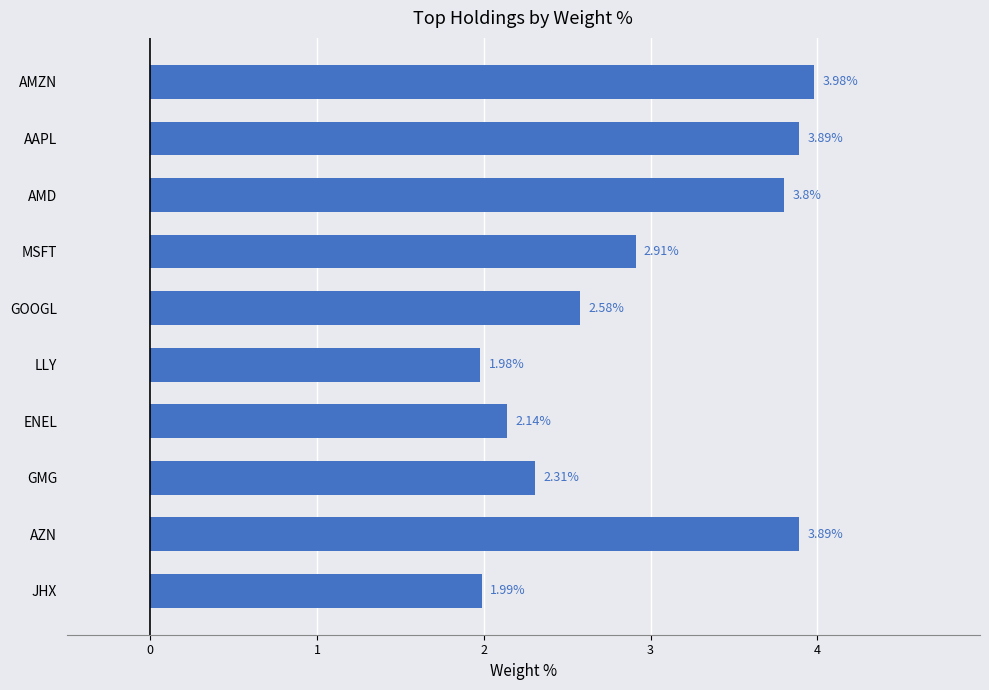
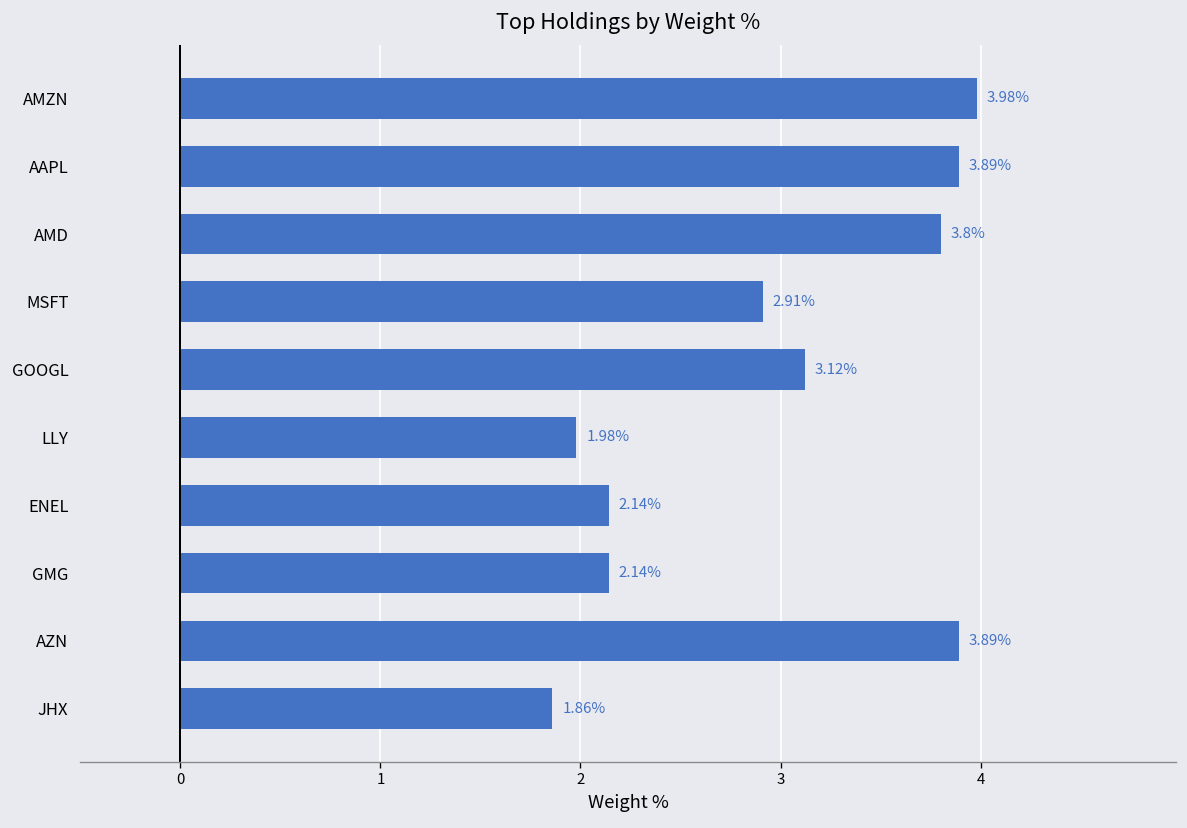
GOOGL: 2.58% -> 3.12%
GMG: 2.31% -> 2.14%
JHX: 1.99% -> 1.86%
